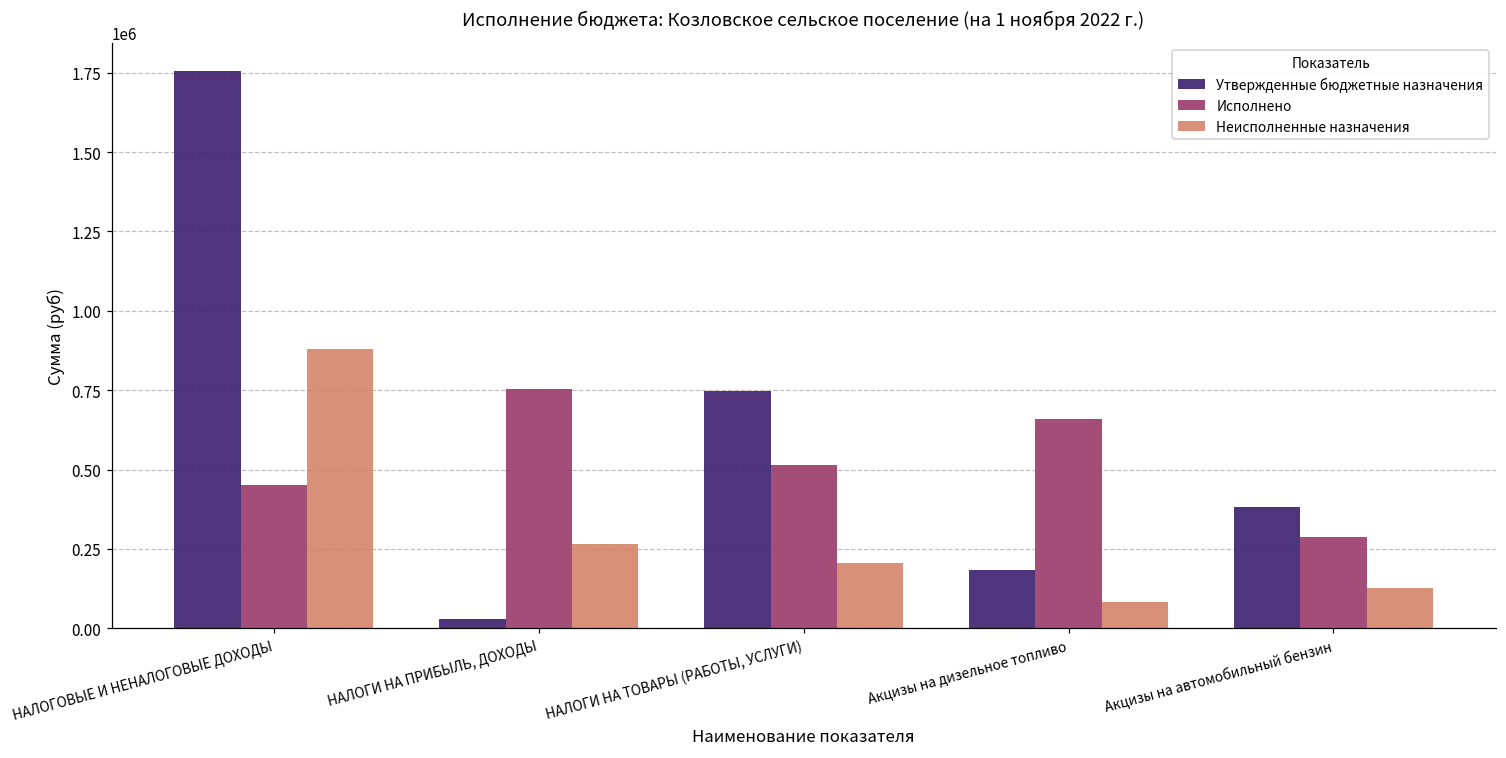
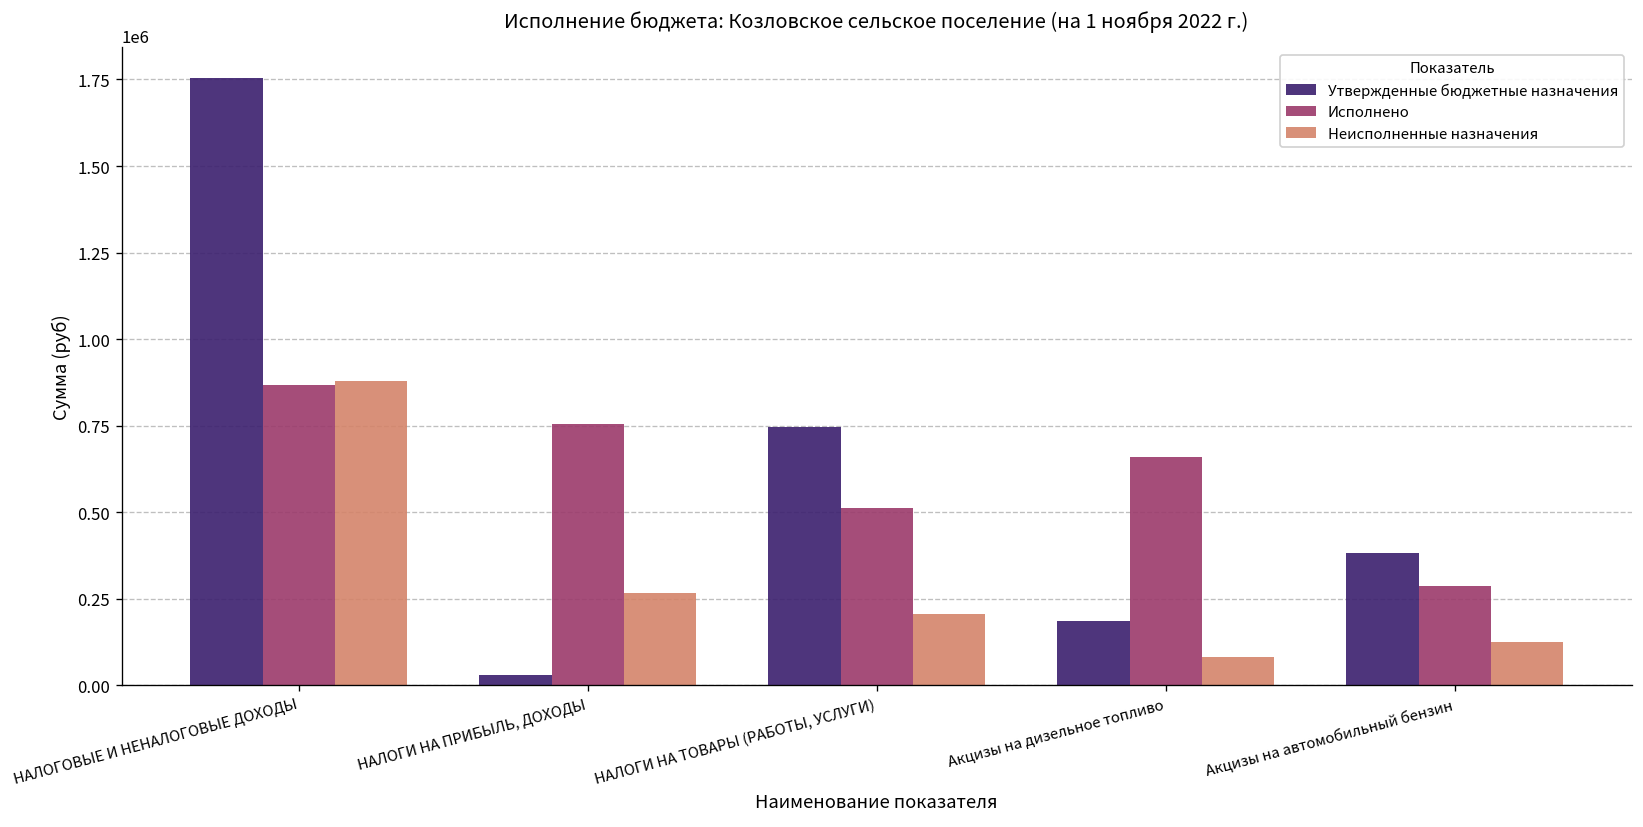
Исполнено, НАЛОГОВЫЕ И НЕНАЛОГОВЫЕ ДОХОДЫ: 450000 -> 870000
